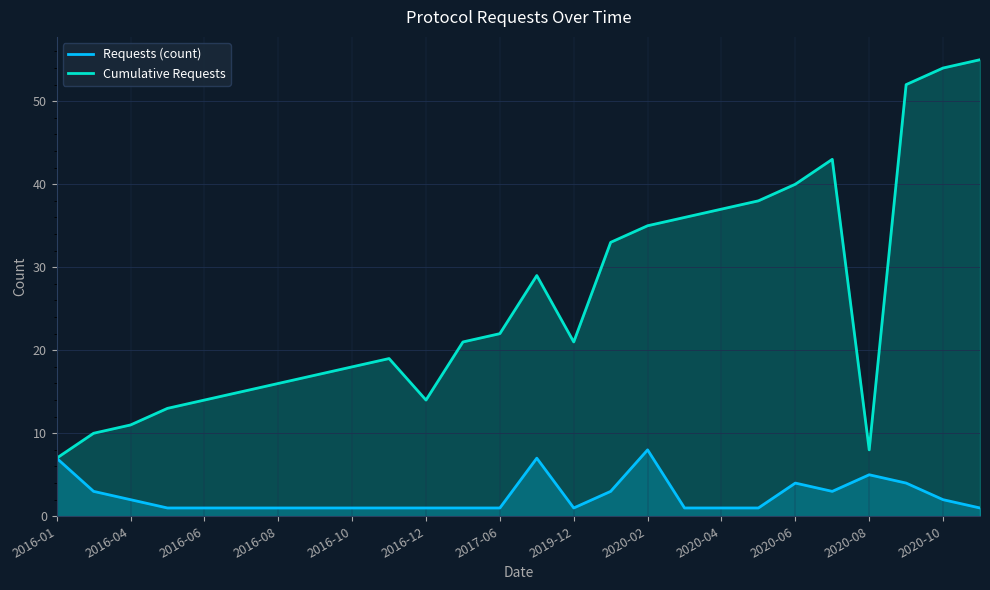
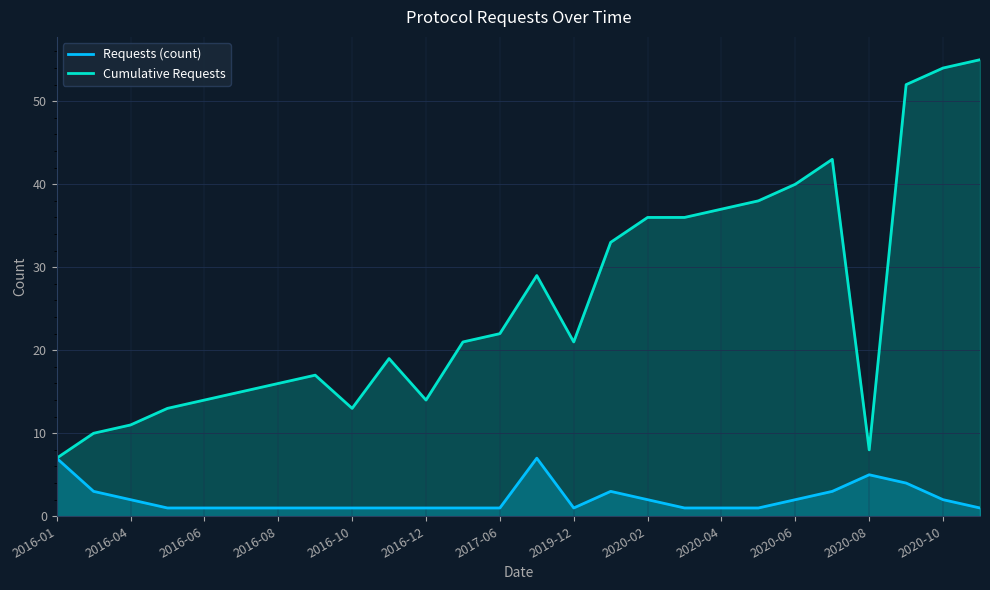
Cumulative Requests, 2016-10: 18 -> 13
Requests (count), 2020-02: 8 -> 2
Cumulative Requests, 2020-02: 35 -> 36
Requests (count), 2020-06: 4 -> 2
